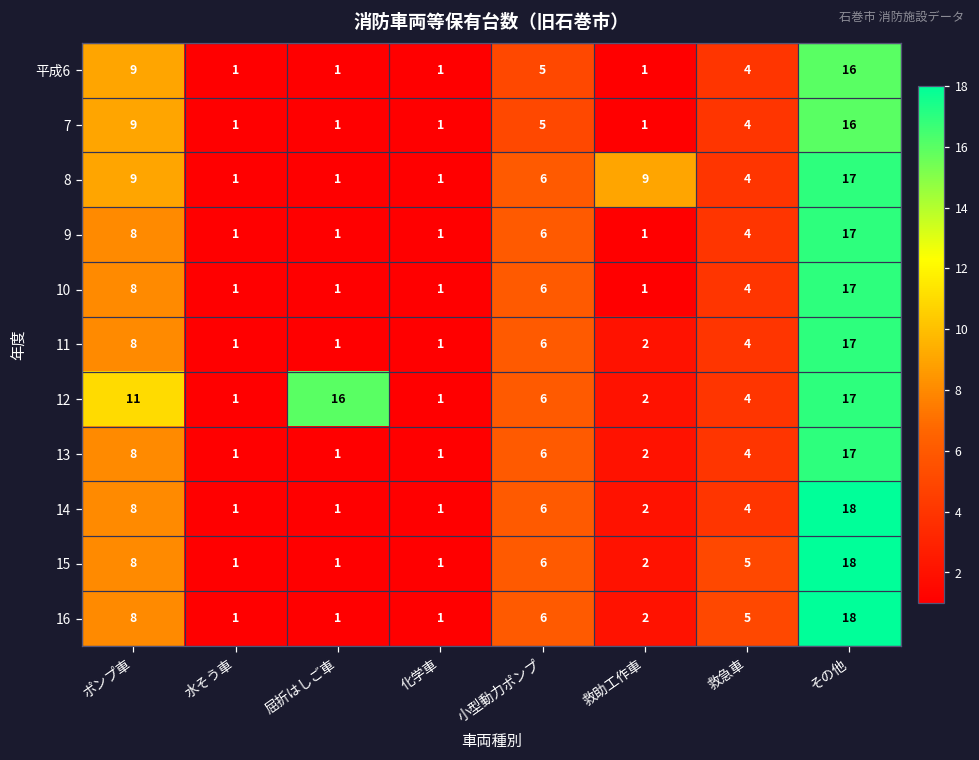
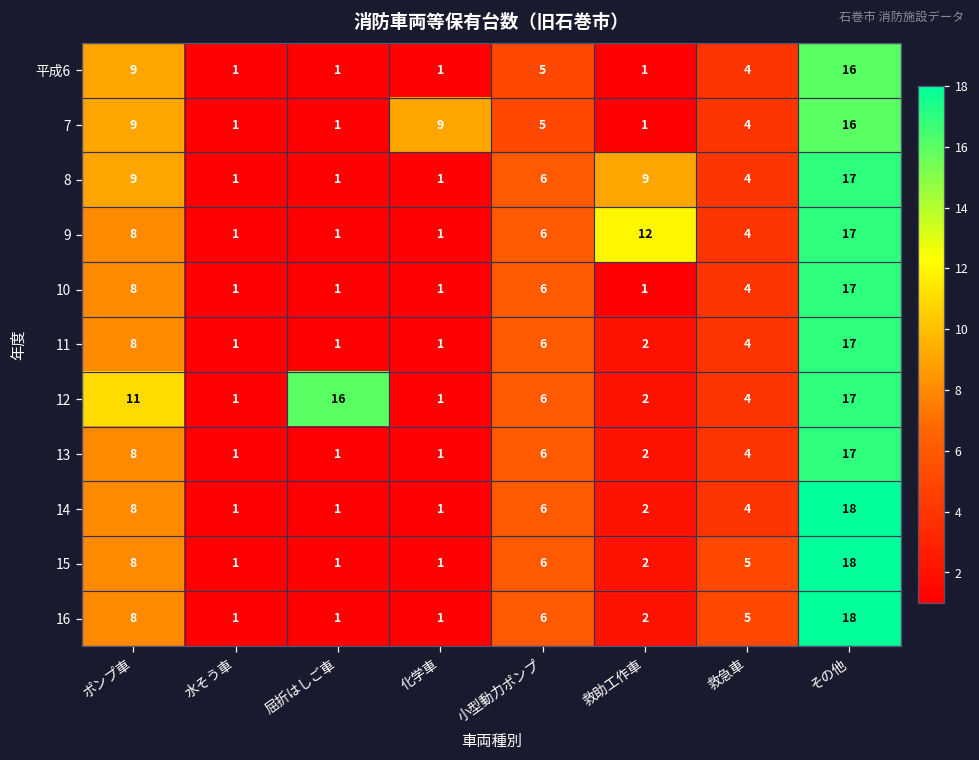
7, 化学車: 1 -> 9
9, 救助工作車: 1 -> 12
